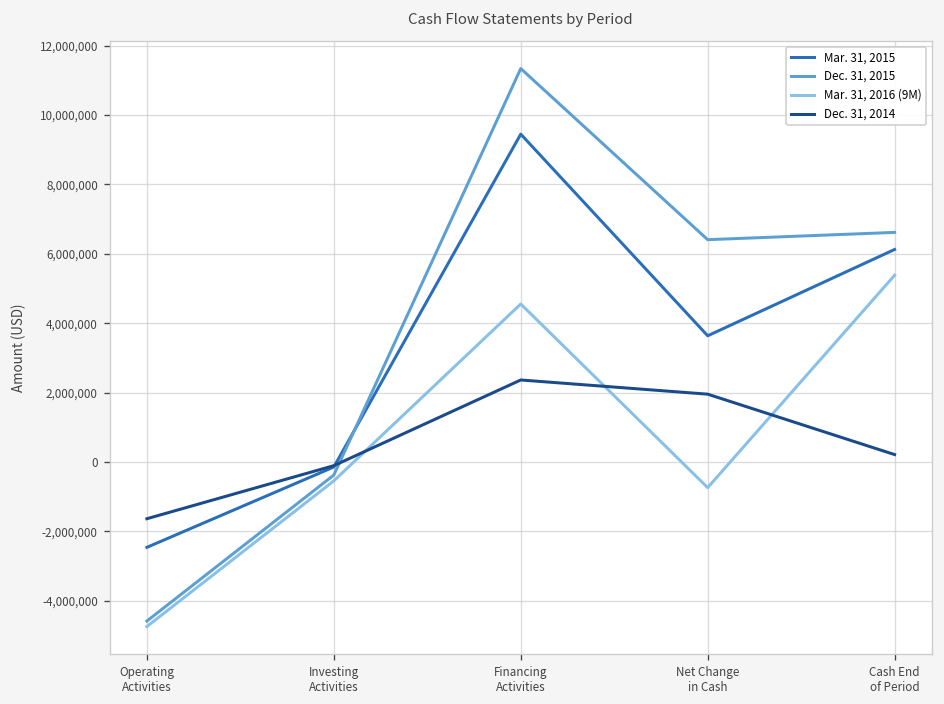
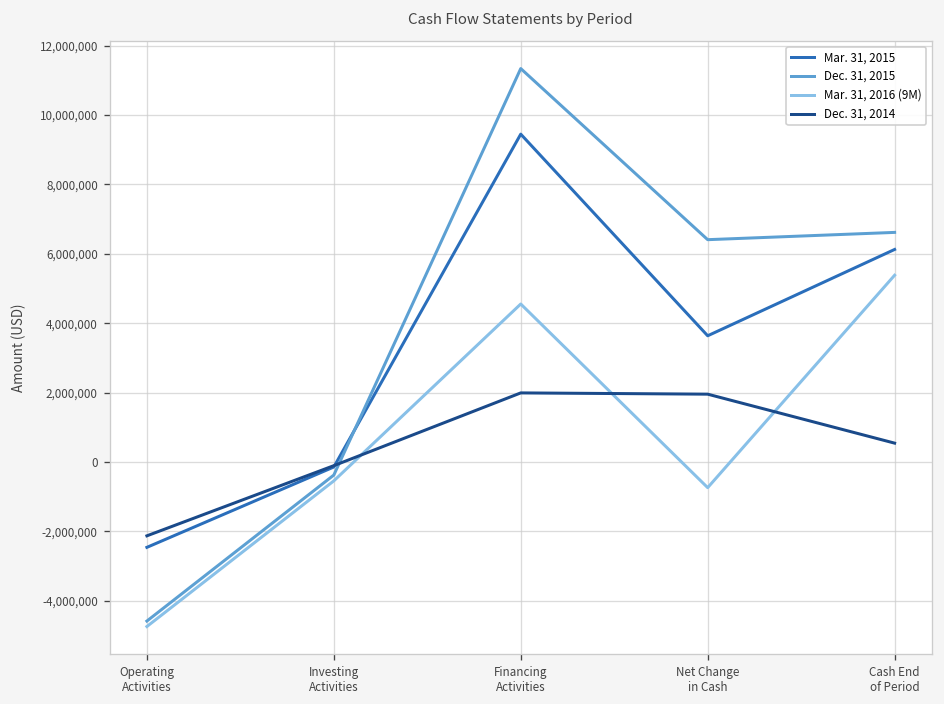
Dec. 31, 2014, Operating Activities: -1,600,000 -> -2,100,000
Dec. 31, 2014, Financing Activities: 2,400,000 -> 2,000,000
Dec. 31, 2014, Cash End of Period: 200,000 -> 500,000
